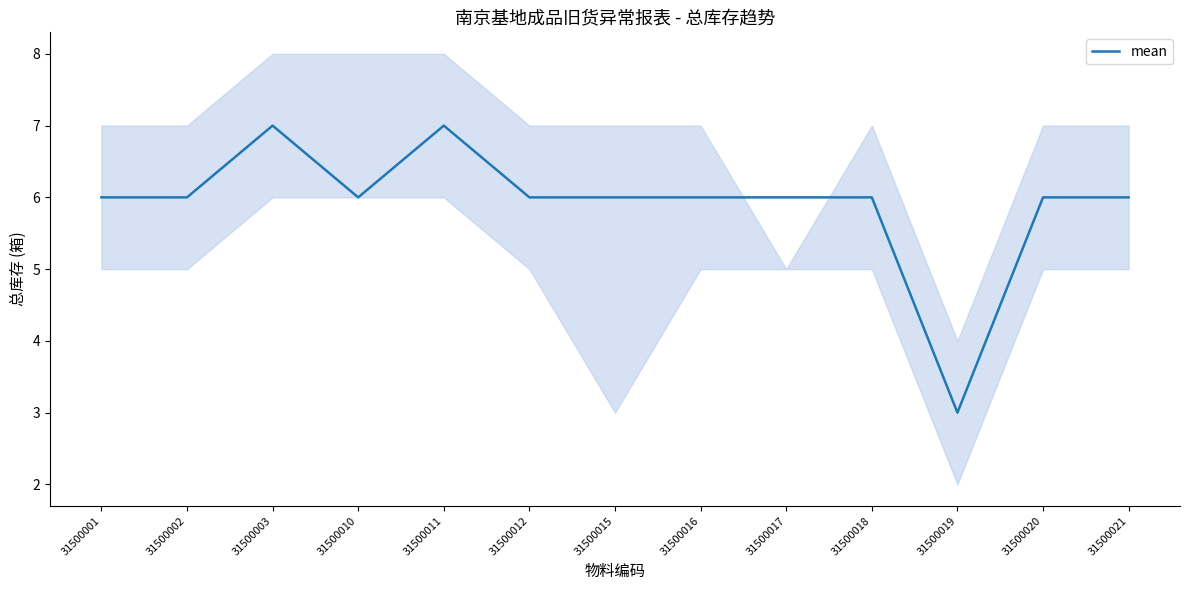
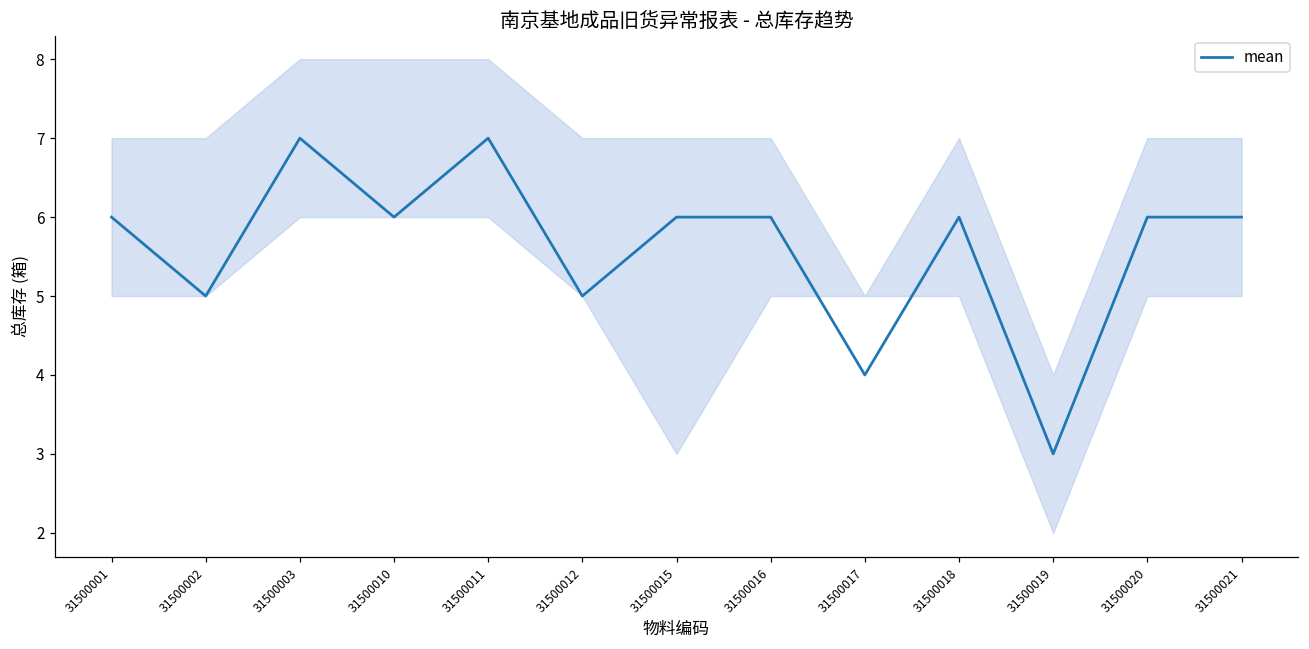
mean, 31500002: 6 -> 5
mean, 31500012: 6 -> 5
mean, 31500017: 6 -> 4
